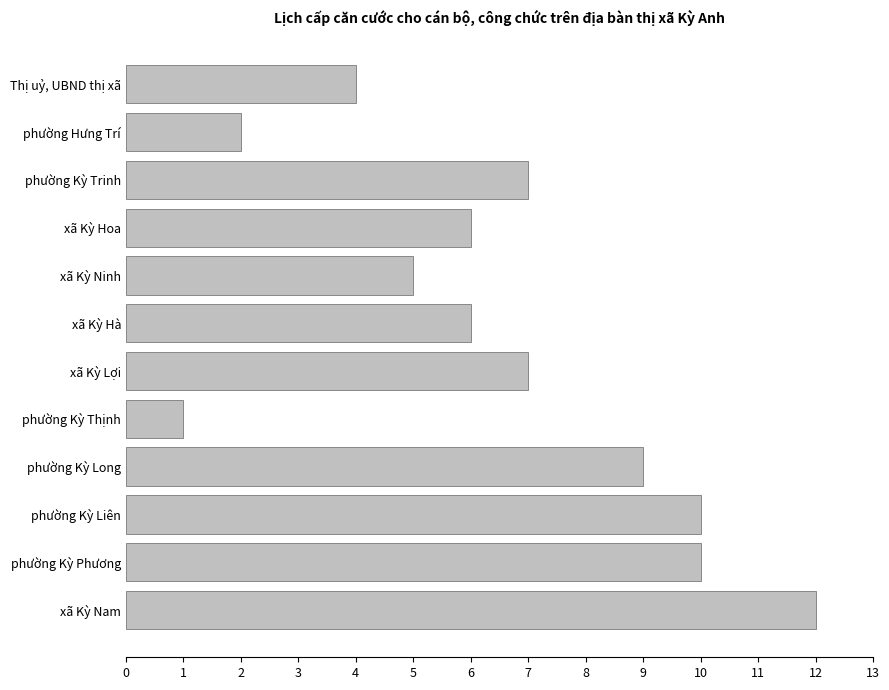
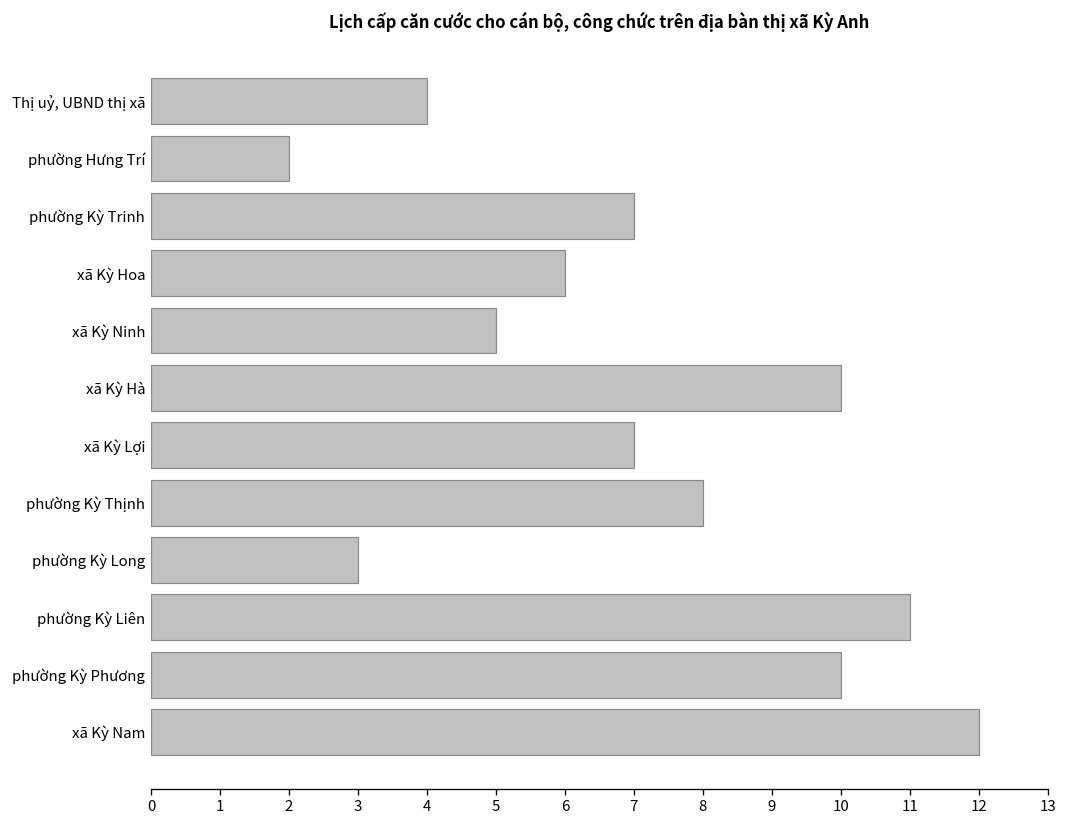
xã Kỳ Hà: 6 -> 10
phường Kỳ Thịnh: 1 -> 8
phường Kỳ Long: 9 -> 3
phường Kỳ Liên: 10 -> 11
